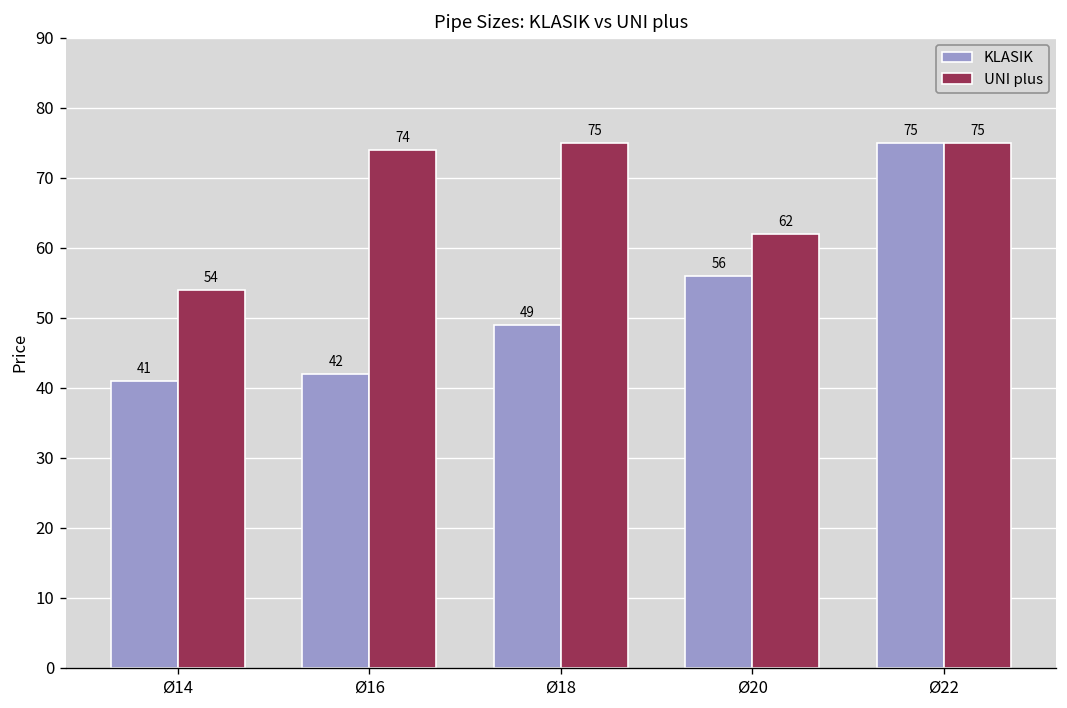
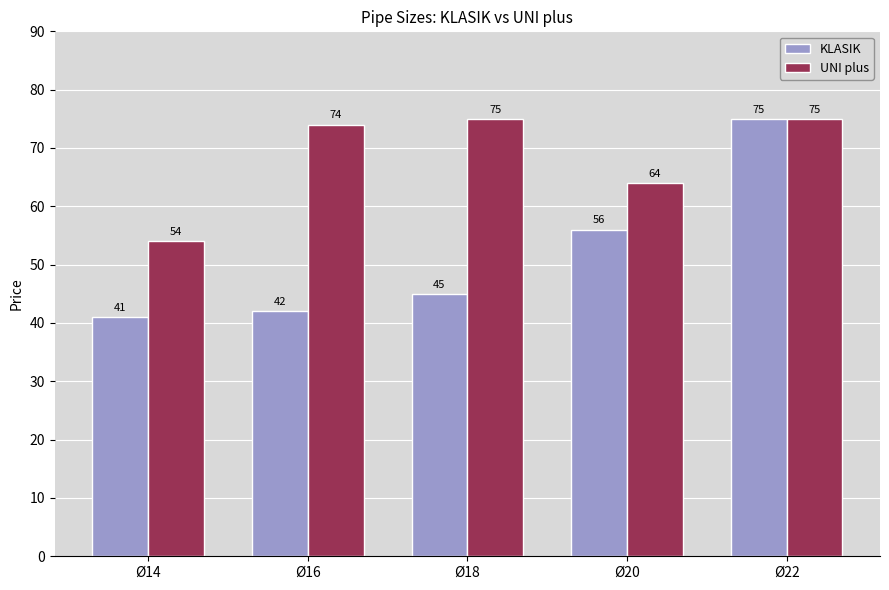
KLASIK, Ø18: 49 -> 45
UNI plus, Ø20: 62 -> 64
